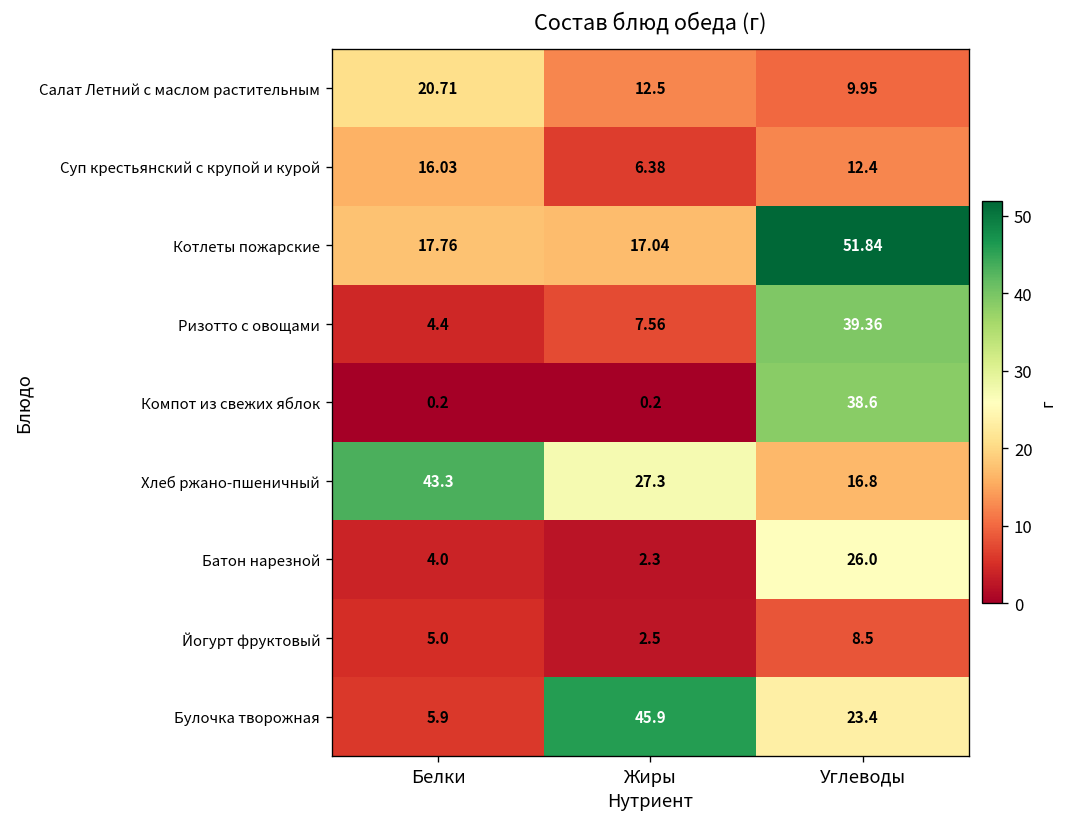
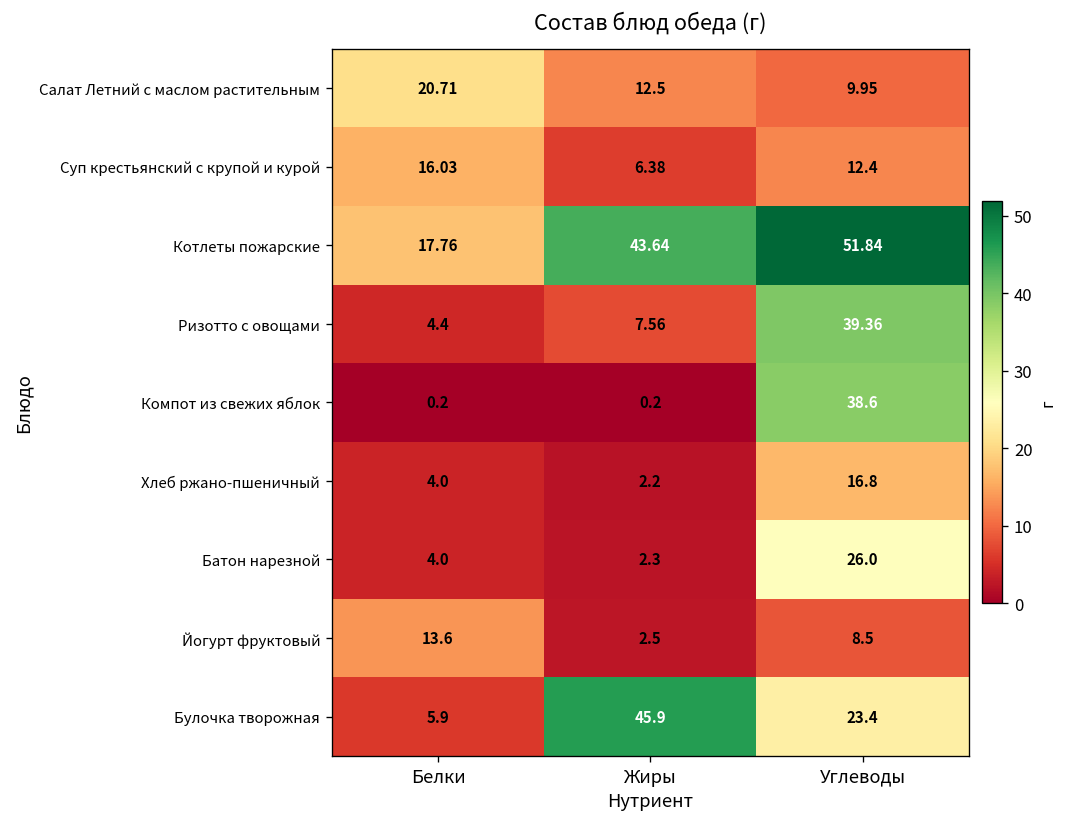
Котлеты пожарские, Жиры: 17.04 -> 43.64
Хлеб ржано-пшеничный, Белки: 43.3 -> 4.0
Хлеб ржано-пшеничный, Жиры: 27.3 -> 2.2
Йогурт фруктовый, Белки: 5.0 -> 13.6
